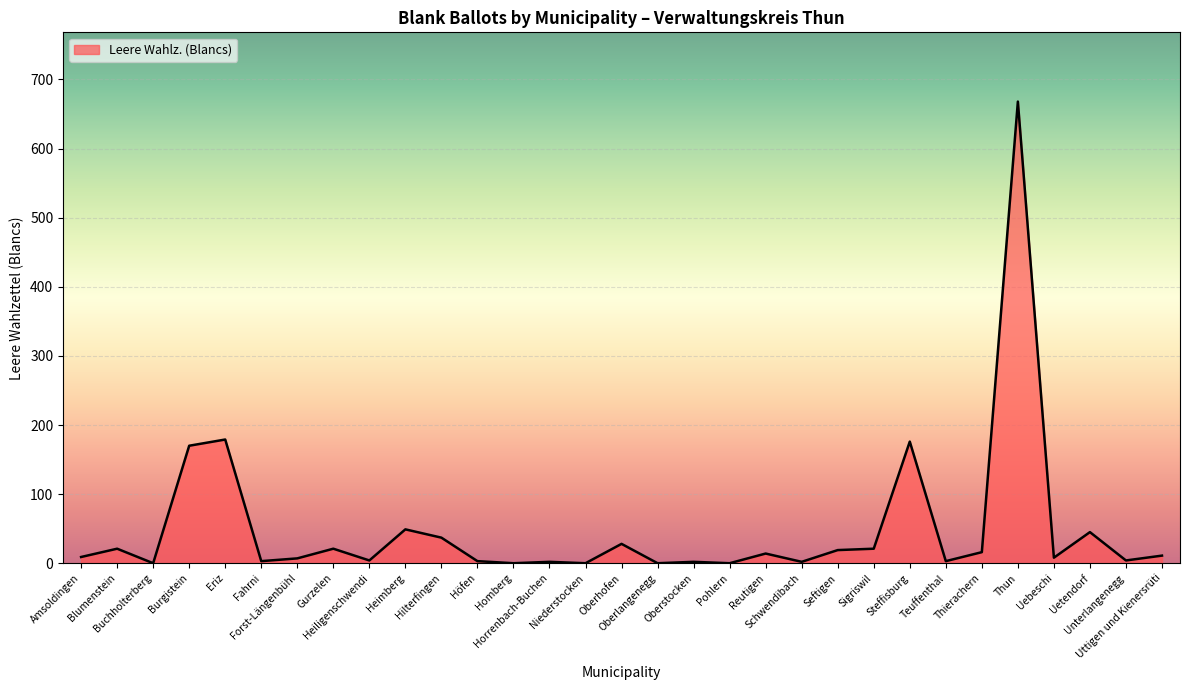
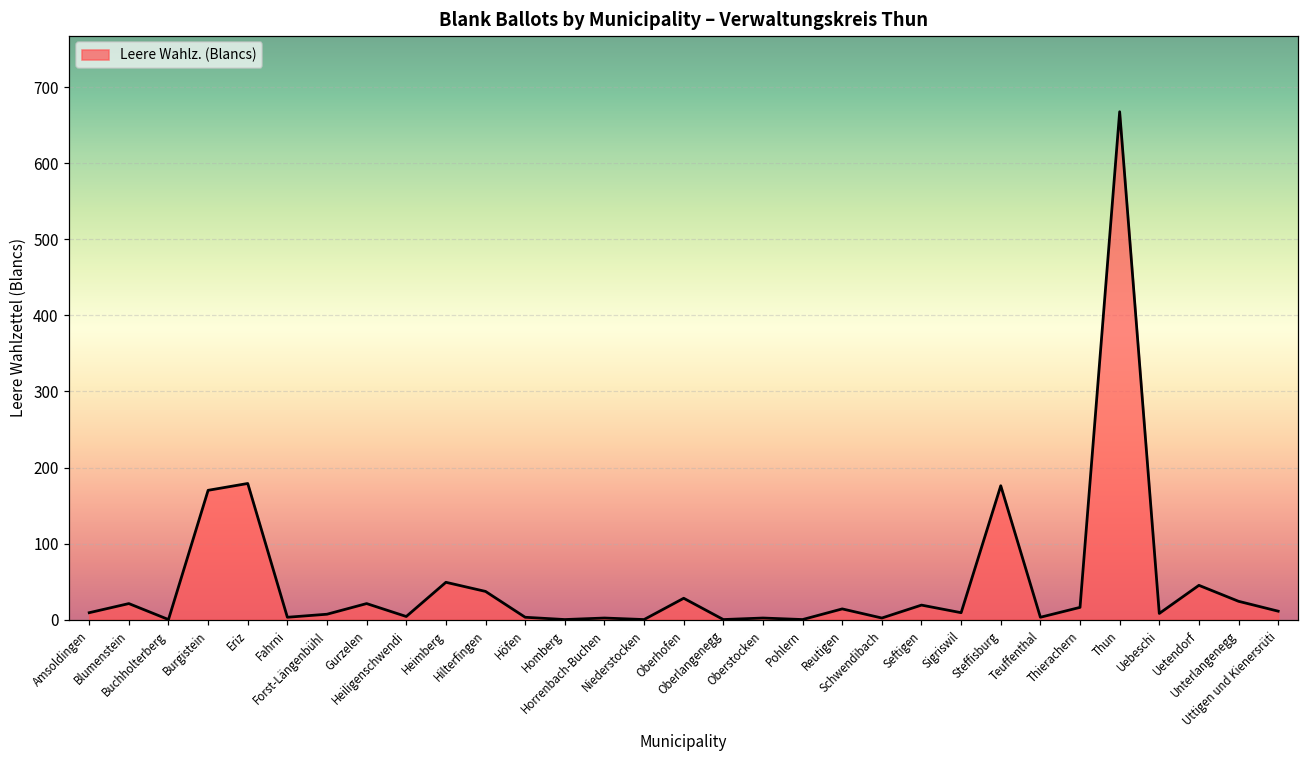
Sigriswil: 20 -> 10
Unterlangenegg: 0 -> 20
